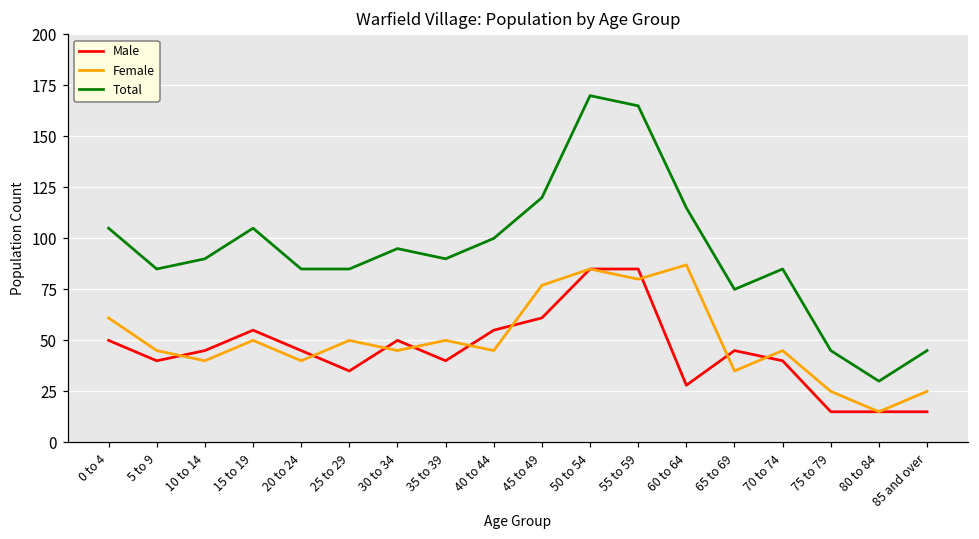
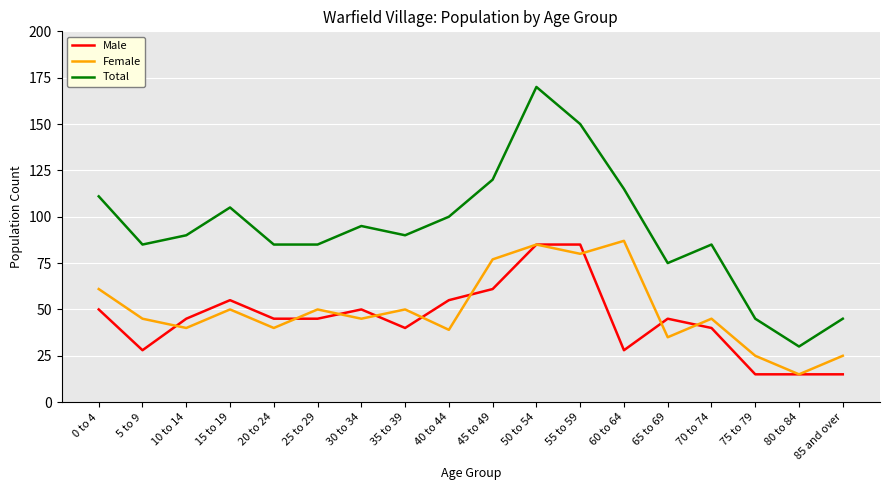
Total, 0 to 4: 105 -> 111
Male, 5 to 9: 40 -> 28
Male, 25 to 29: 35 -> 45
Female, 40 to 44: 45 -> 39
Total, 55 to 59: 165 -> 150
